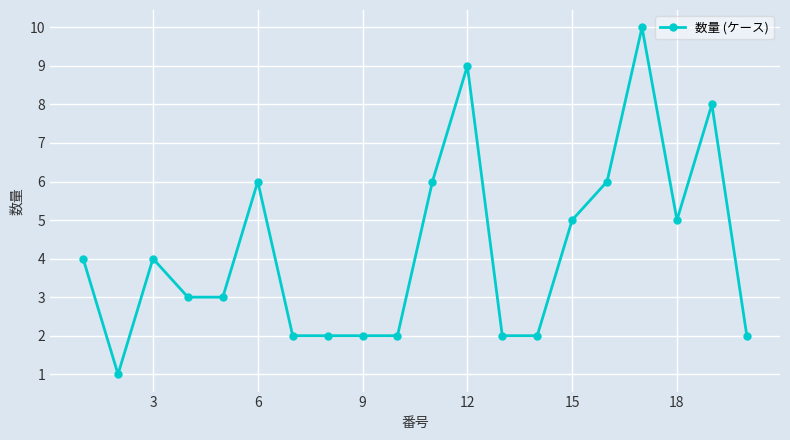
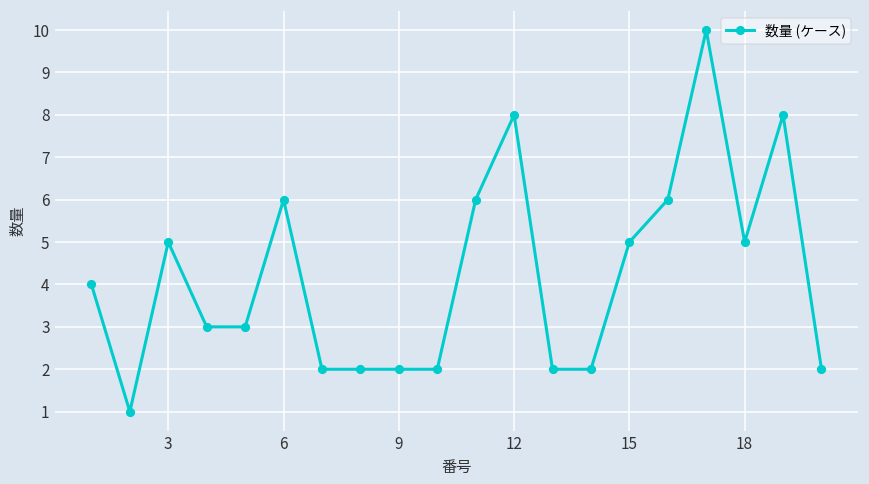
3: 4 -> 5
12: 9 -> 8
